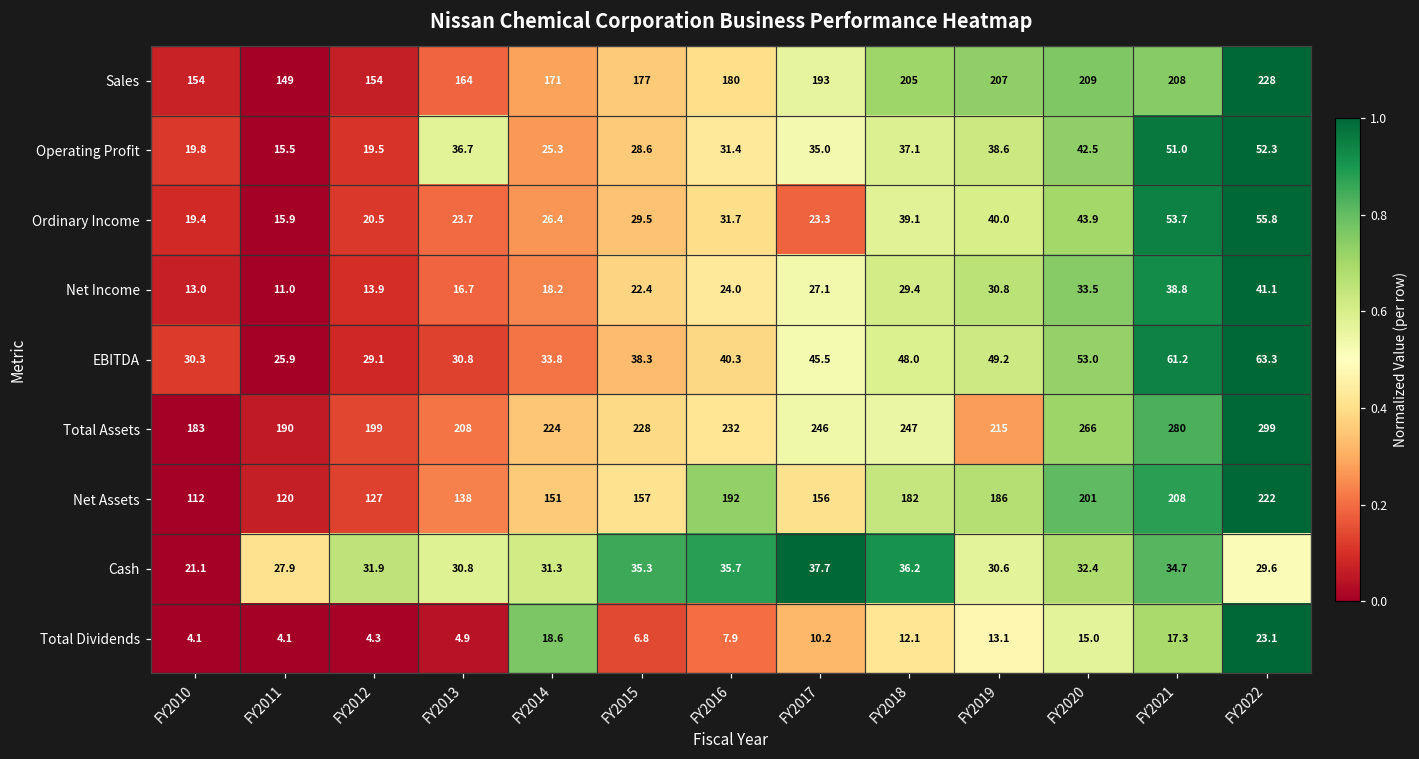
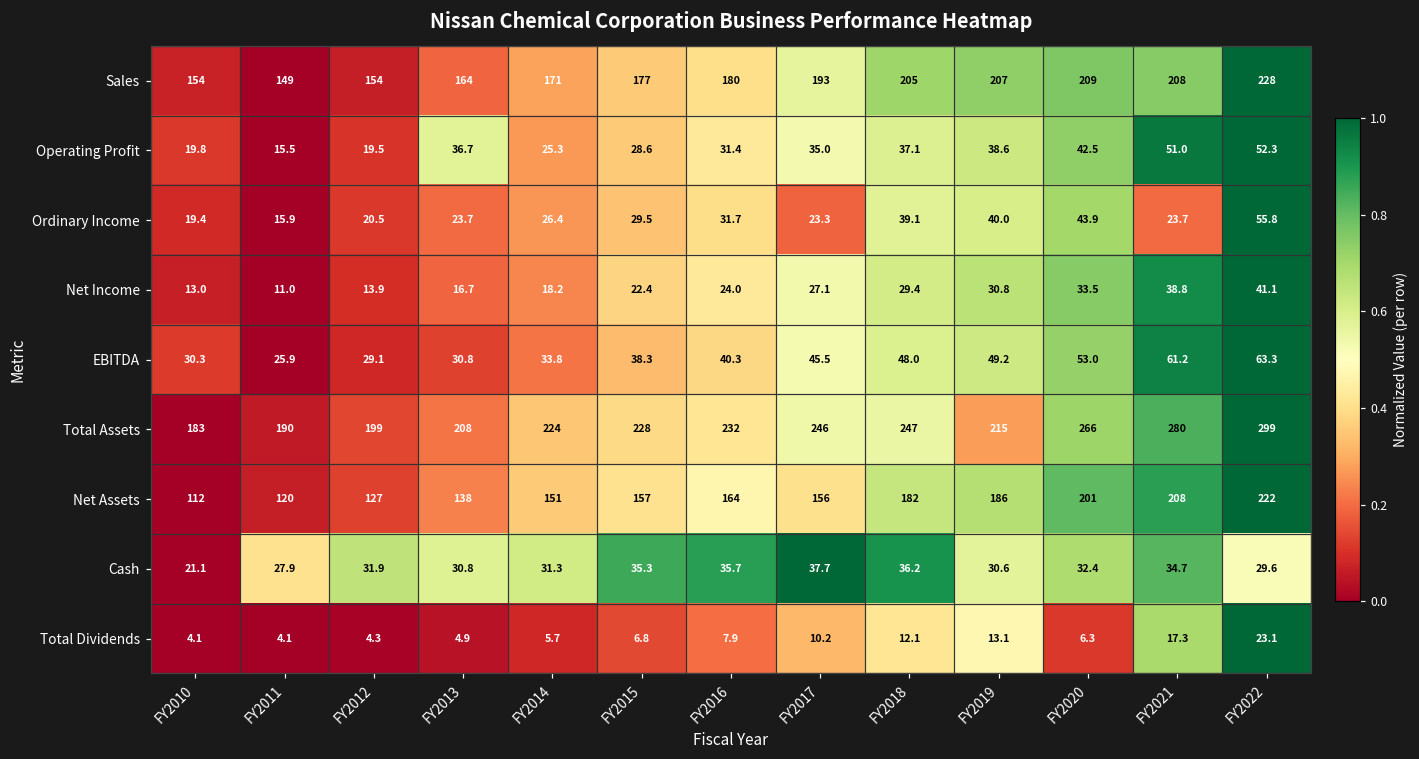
Ordinary Income, FY2021: 53.7 -> 23.7
Net Assets, FY2016: 192 -> 164
Total Dividends, FY2014: 18.6 -> 5.7
Total Dividends, FY2020: 15.0 -> 6.3
